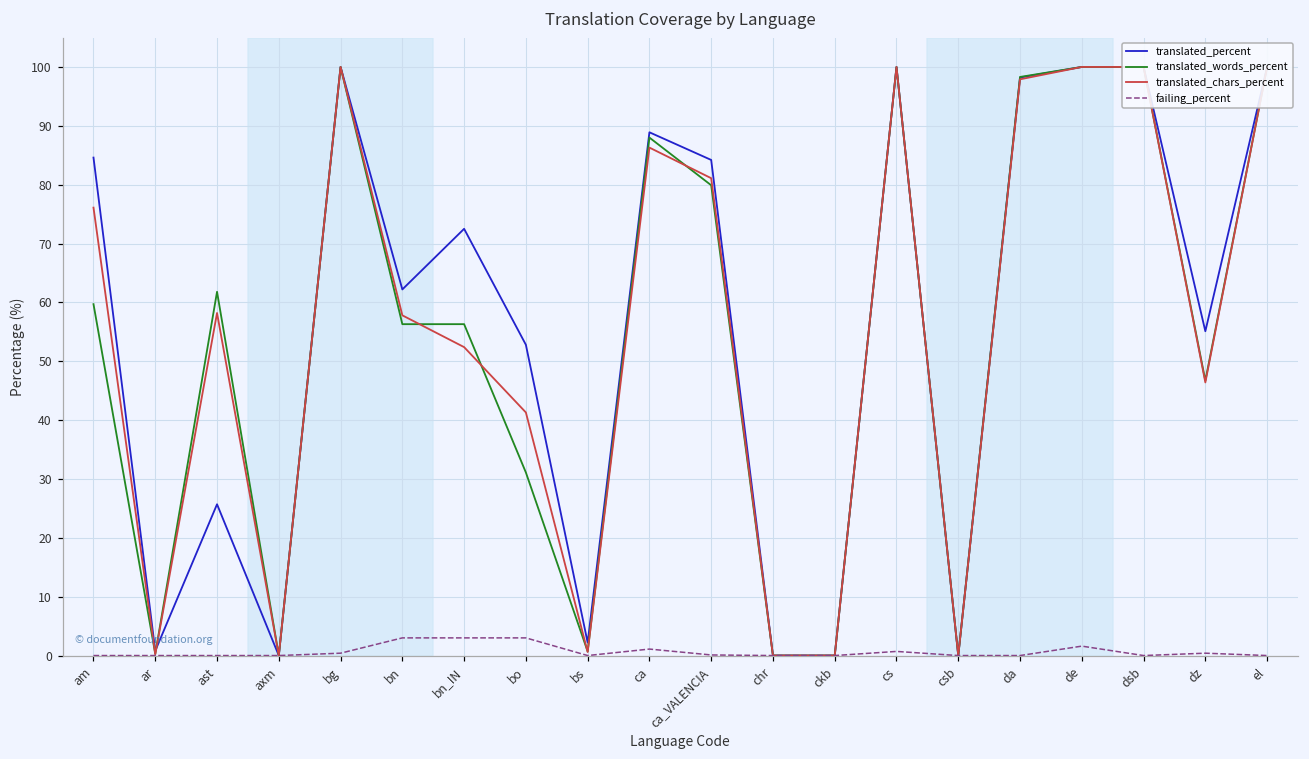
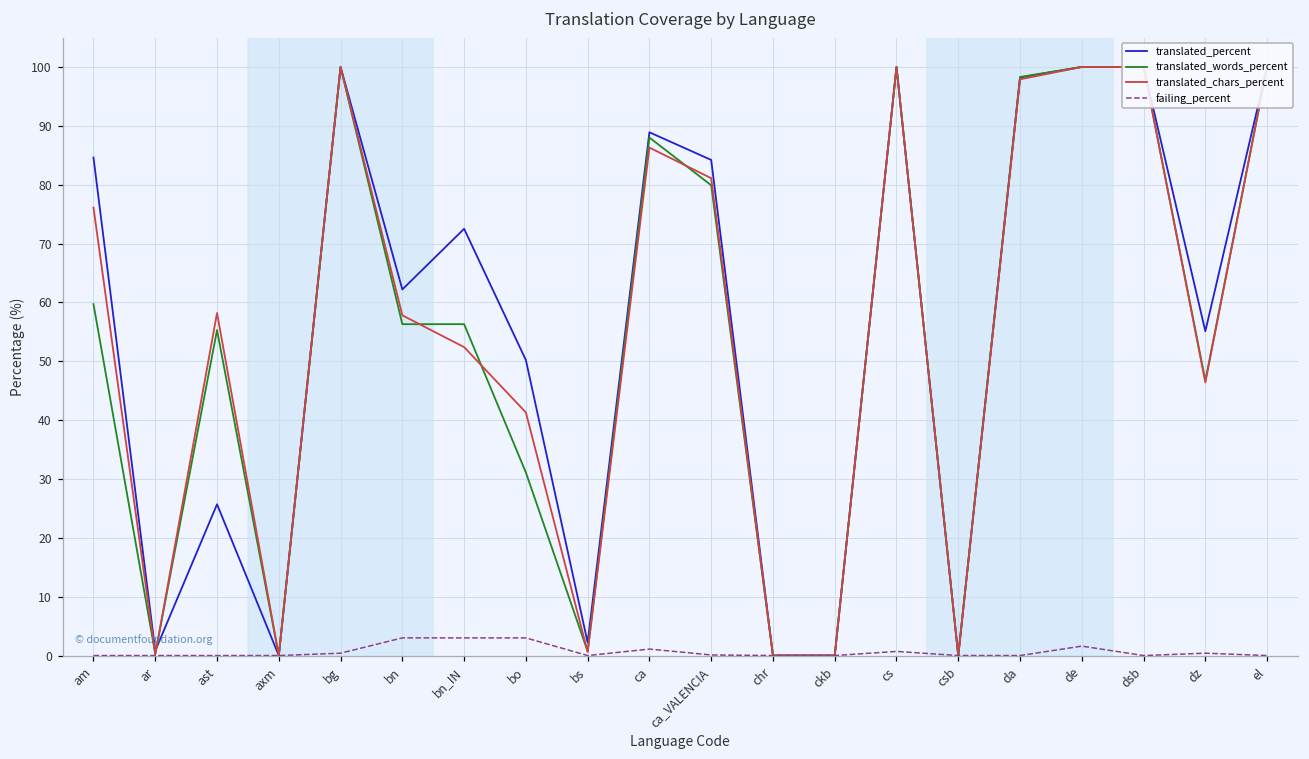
translated_words_percent, ast: 62 -> 55
translated_percent, bo: 53 -> 50
